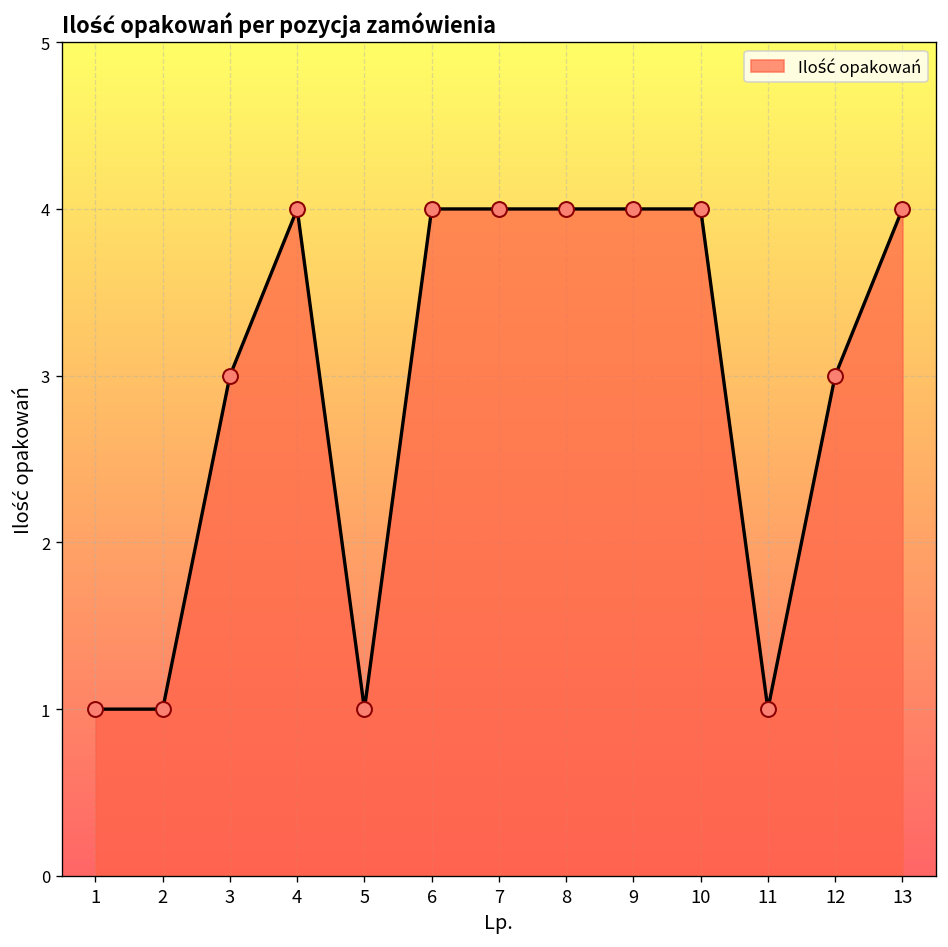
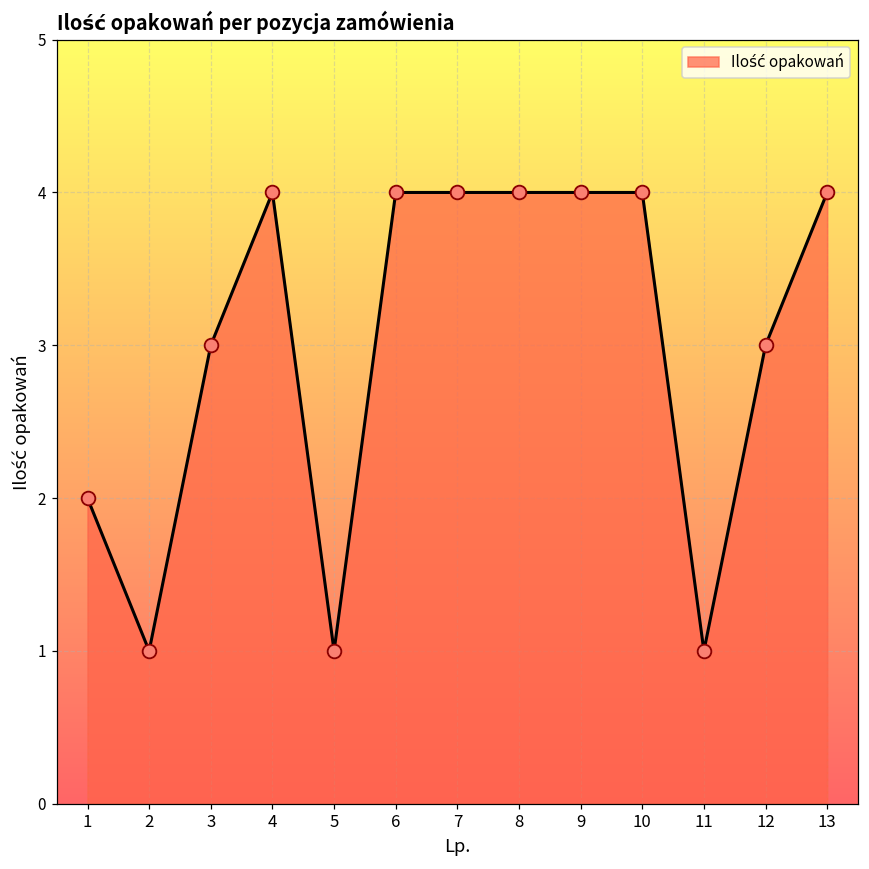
1: 1 -> 2
